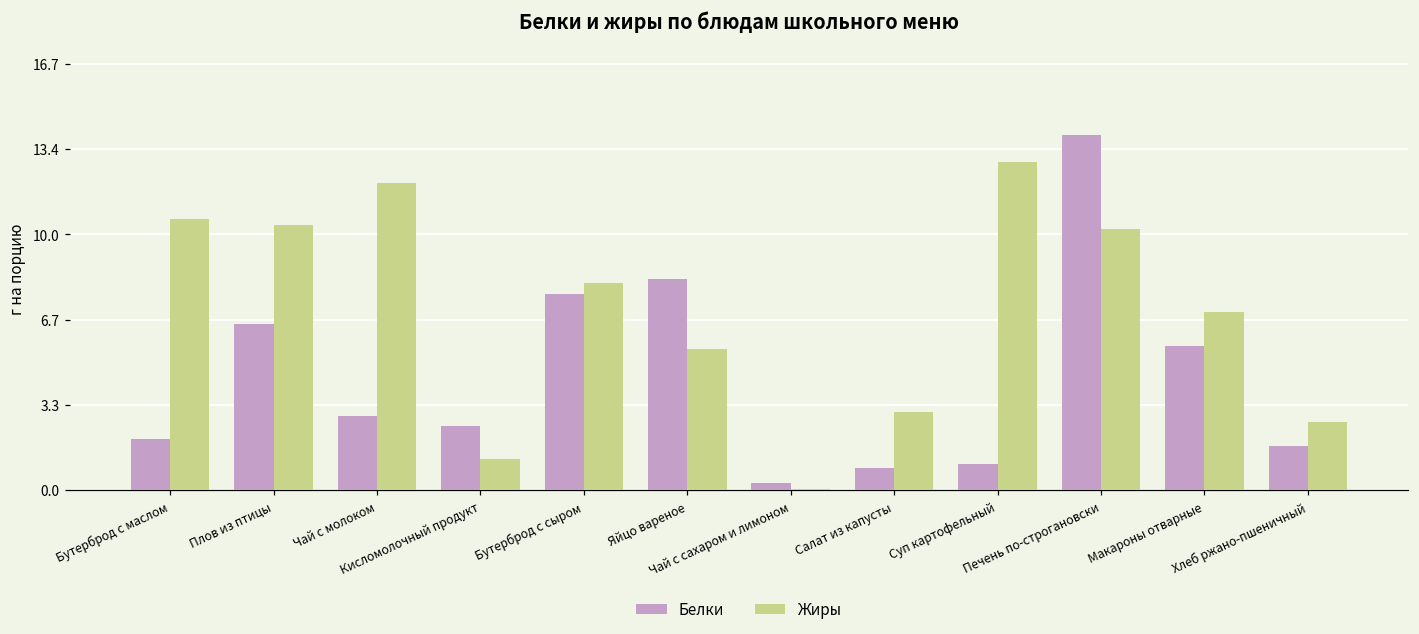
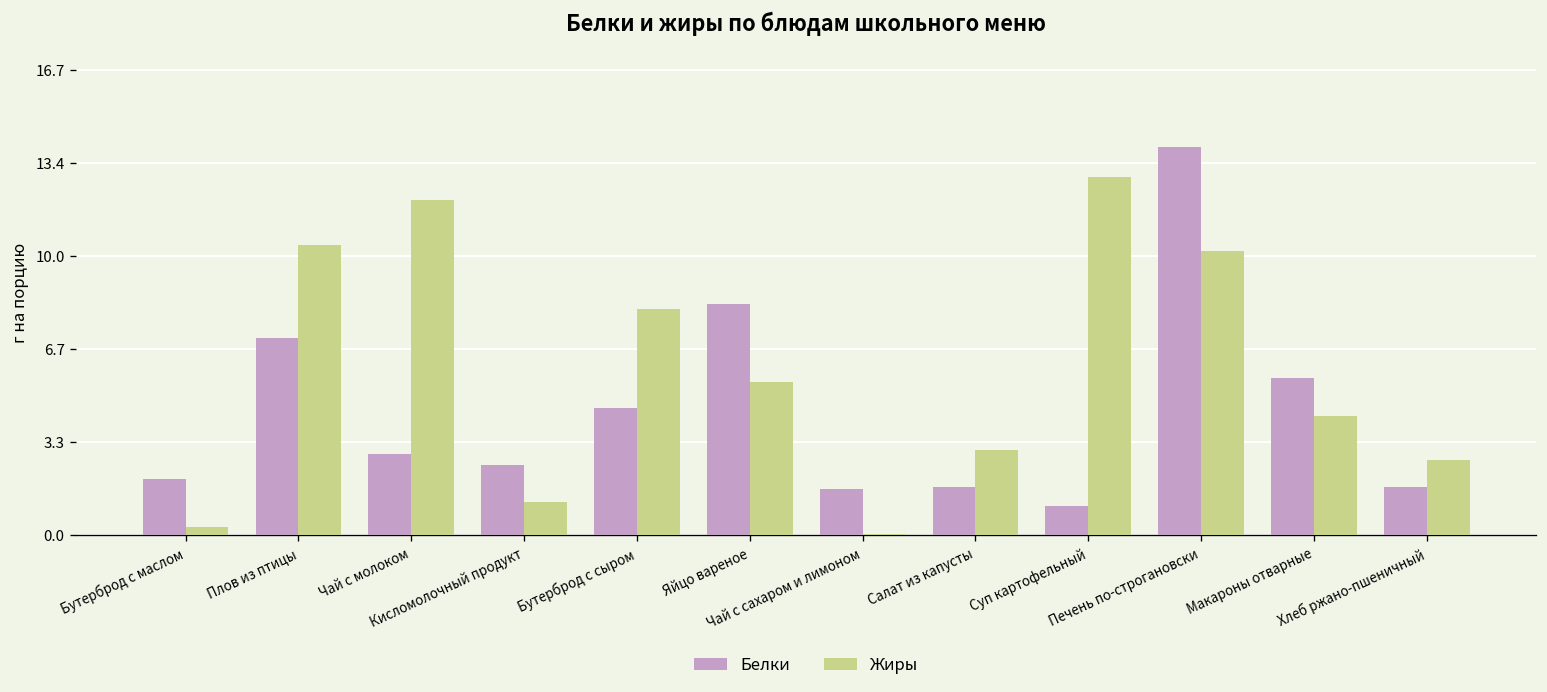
Жиры, Бутерброд с маслом: 10.6 -> 0.3
Белки, Плов из птицы: 6.5 -> 7.1
Белки, Бутерброд с сыром: 7.7 -> 4.6
Белки, Чай с сахаром и лимоном: 0.3 -> 1.7
Белки, Салат из капусты: 0.9 -> 1.7
Жиры, Макароны отварные: 7.0 -> 4.3
